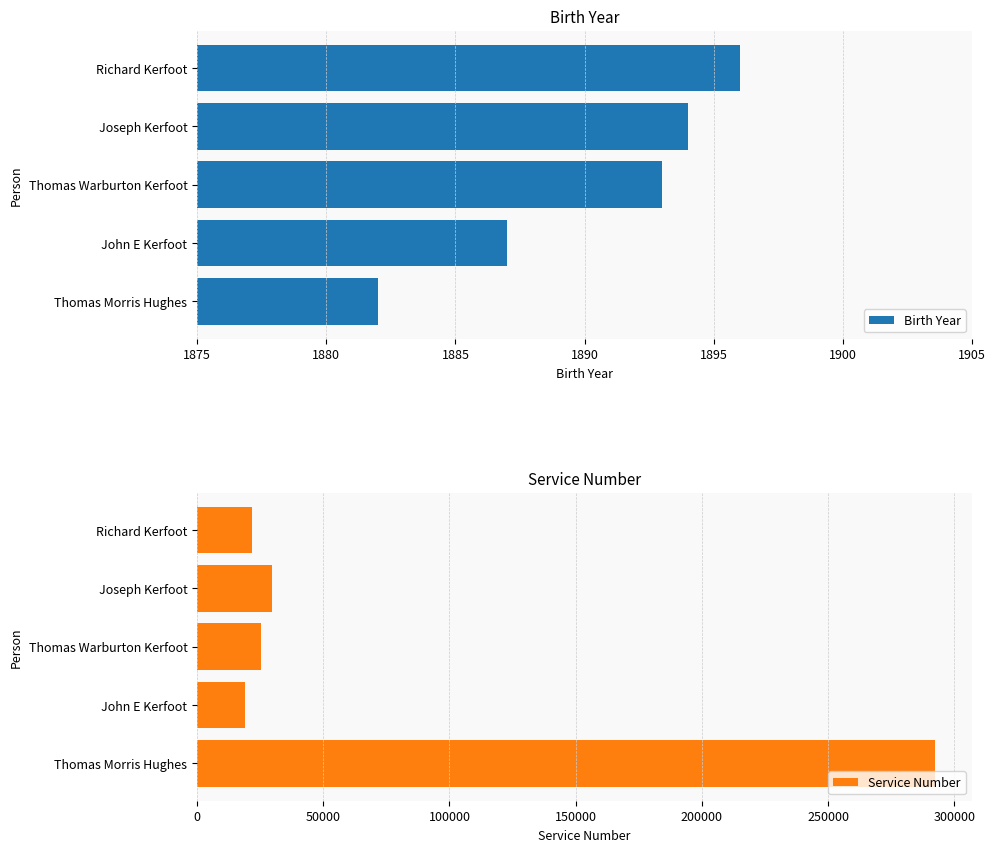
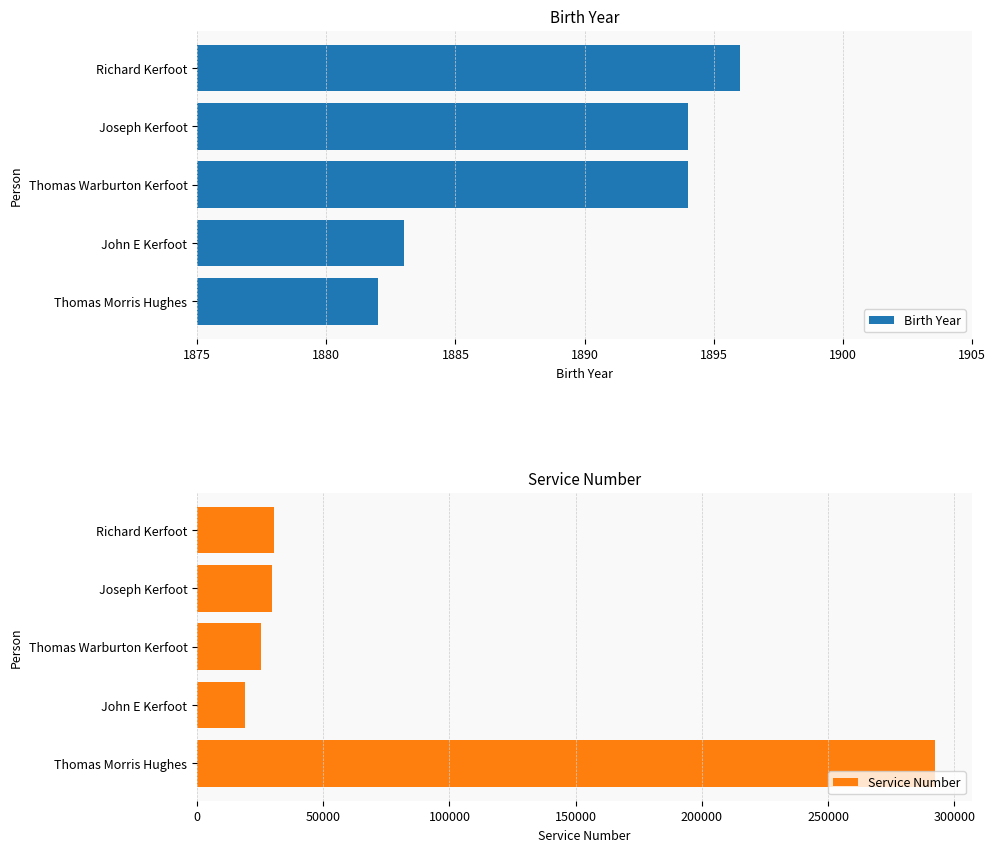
Birth Year, Thomas Warburton Kerfoot: 1893 -> 1894
Birth Year, John E Kerfoot: 1887 -> 1883
Service Number, Richard Kerfoot: 22000 -> 30000
